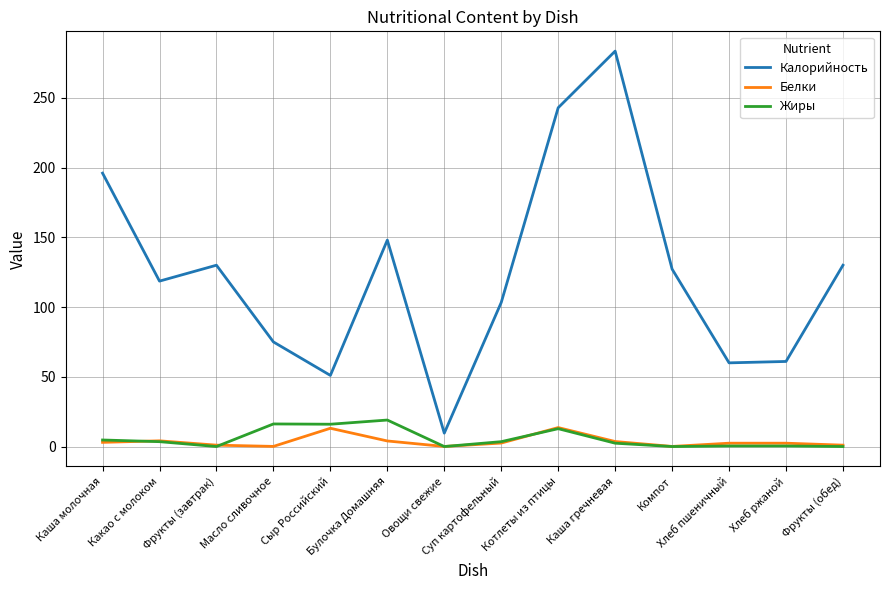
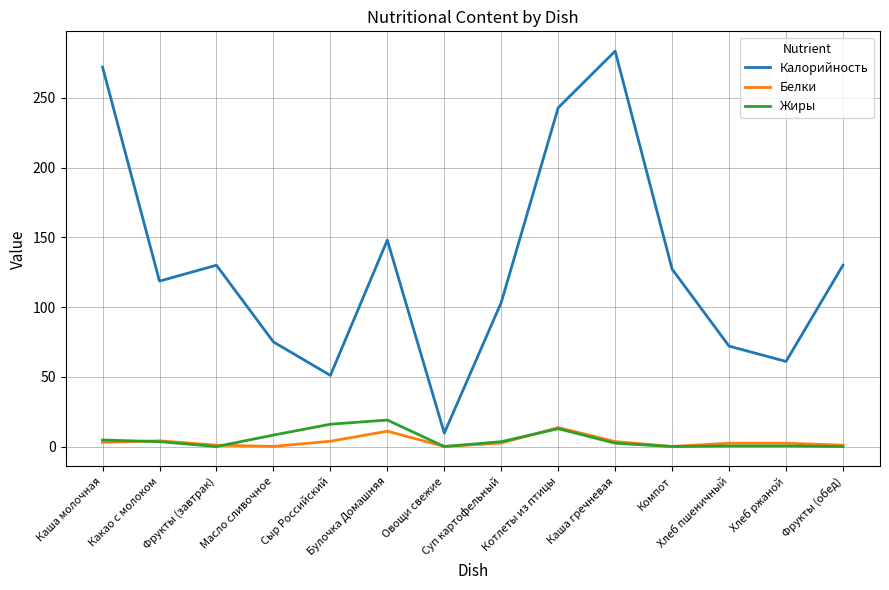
Калорийность, Каша молочная: 196 -> 272
Жиры, Масло сливочное: 16 -> 8
Белки, Сыр Российский: 13 -> 4
Белки, Булочка Домашняя: 4 -> 11
Калорийность, Хлеб пшеничный: 60 -> 72
